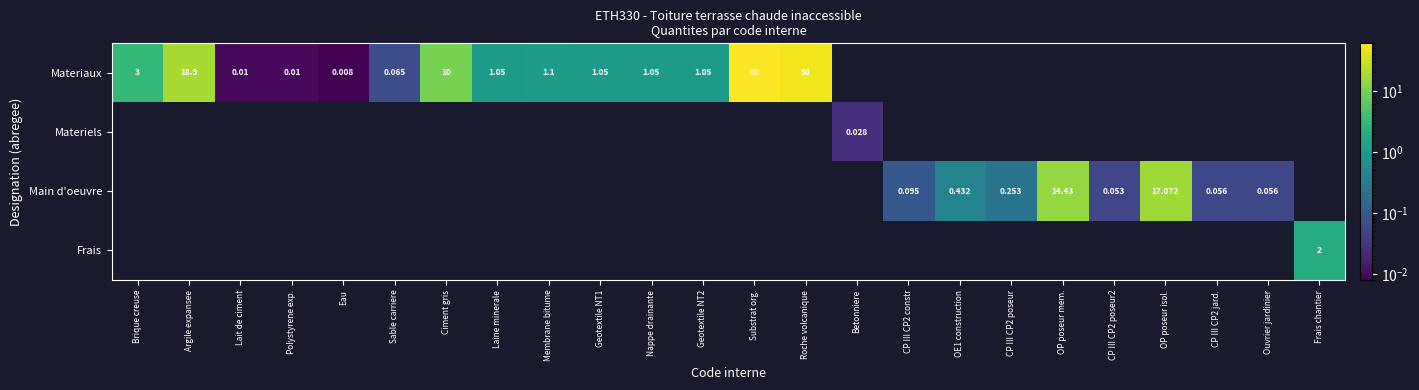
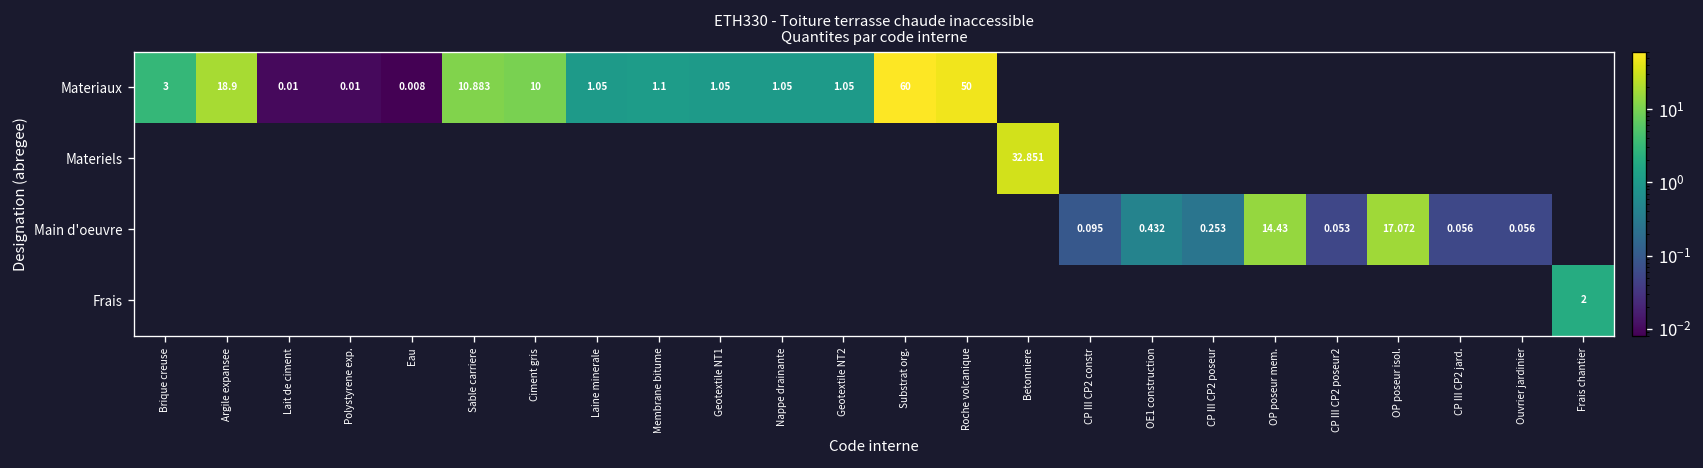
Materiaux, Sable carriere: 0.065 -> 10.883
Materiels, Betonniere: 0.028 -> 32.851
